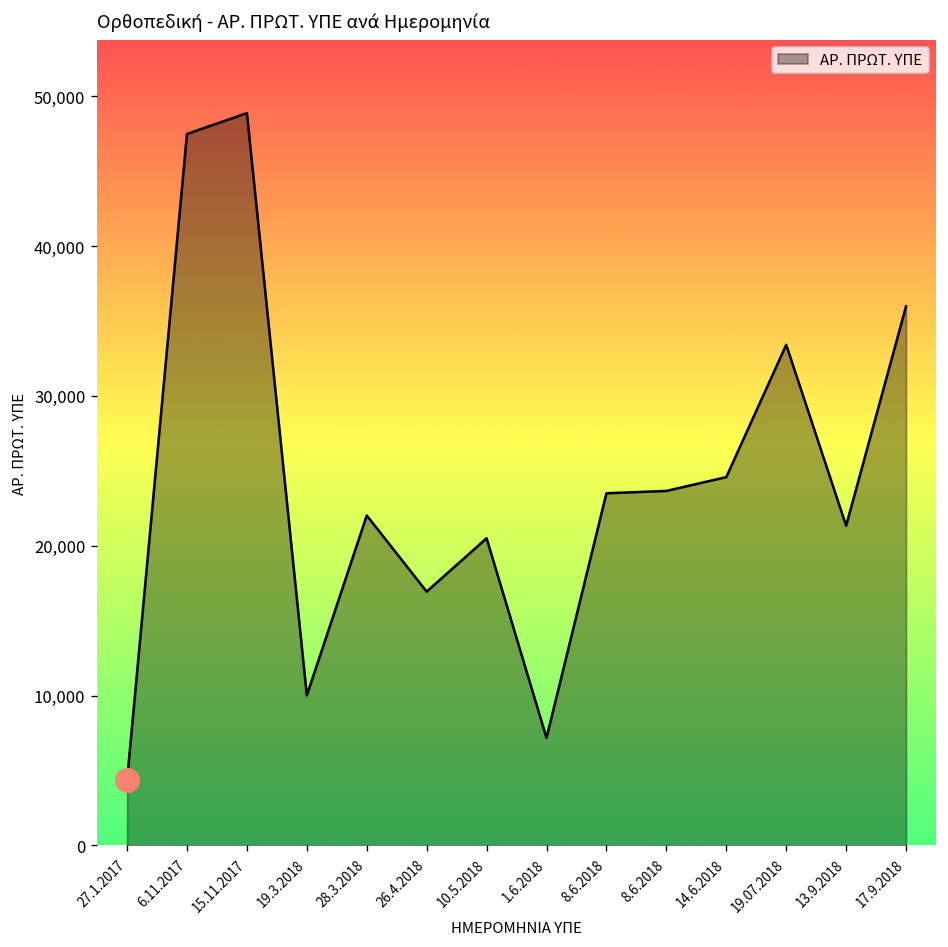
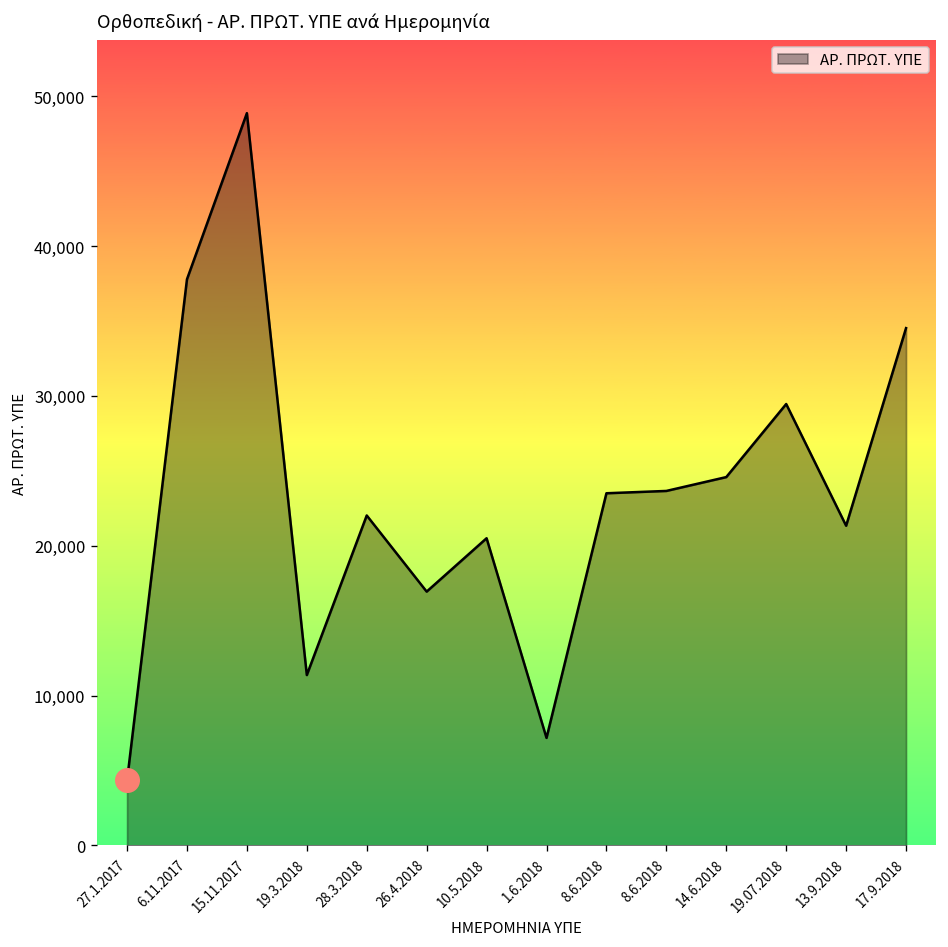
ΑΡ. ΠΡΩΤ. ΥΠΕ, 6.11.2017: 47,500 -> 37,800
ΑΡ. ΠΡΩΤ. ΥΠΕ, 19.3.2018: 10,000 -> 11,400
ΑΡ. ΠΡΩΤ. ΥΠΕ, 19.07.2018: 33,400 -> 29,500
ΑΡ. ΠΡΩΤ. ΥΠΕ, 17.9.2018: 36,000 -> 34,500
